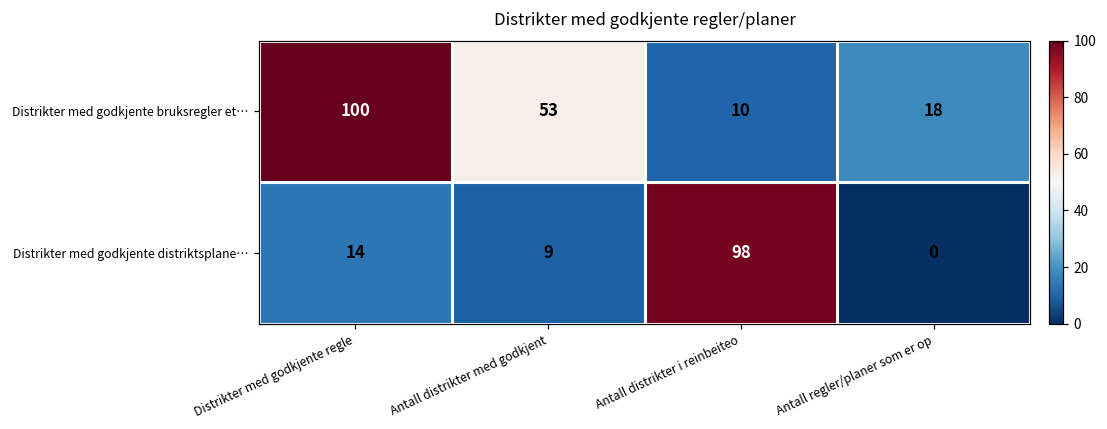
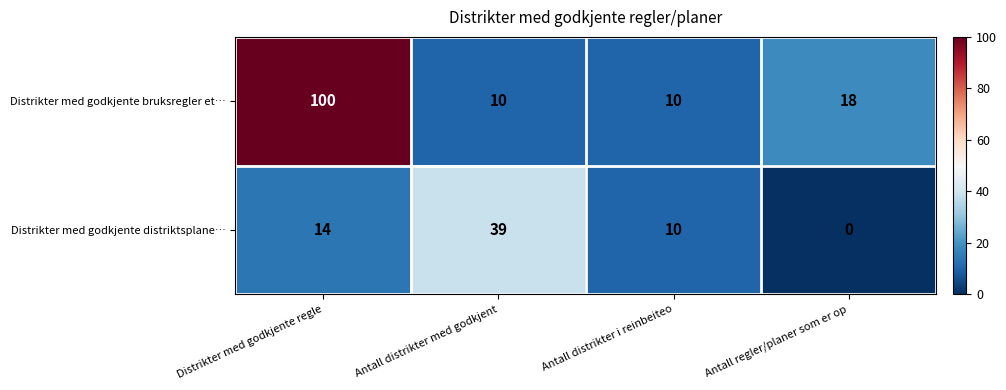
Distrikter med godkjente bruksregler et…, Antall distrikter med godkjent: 53 -> 10
Distrikter med godkjente distriktsplane…, Antall distrikter med godkjent: 9 -> 39
Distrikter med godkjente distriktsplane…, Antall distrikter i reinbeiteo: 98 -> 10
